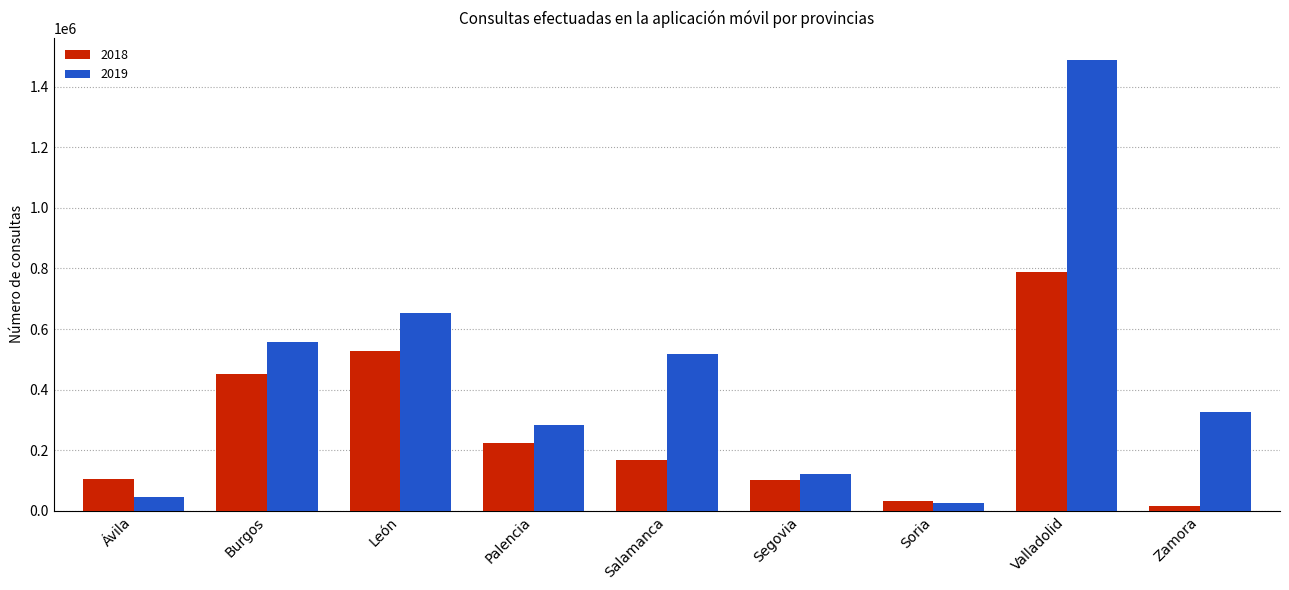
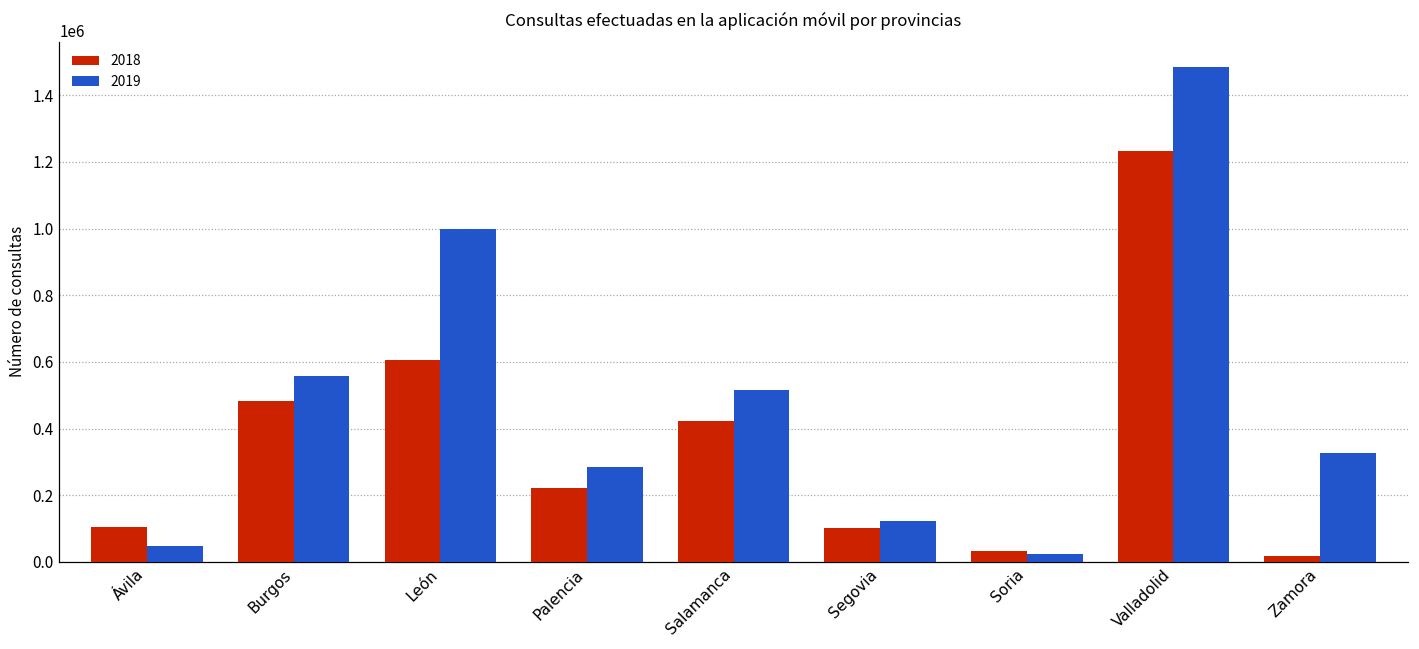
2018, Burgos: 450000 -> 480000
2018, León: 530000 -> 610000
2019, León: 650000 -> 1000000
2018, Salamanca: 170000 -> 420000
2018, Valladolid: 790000 -> 1230000
